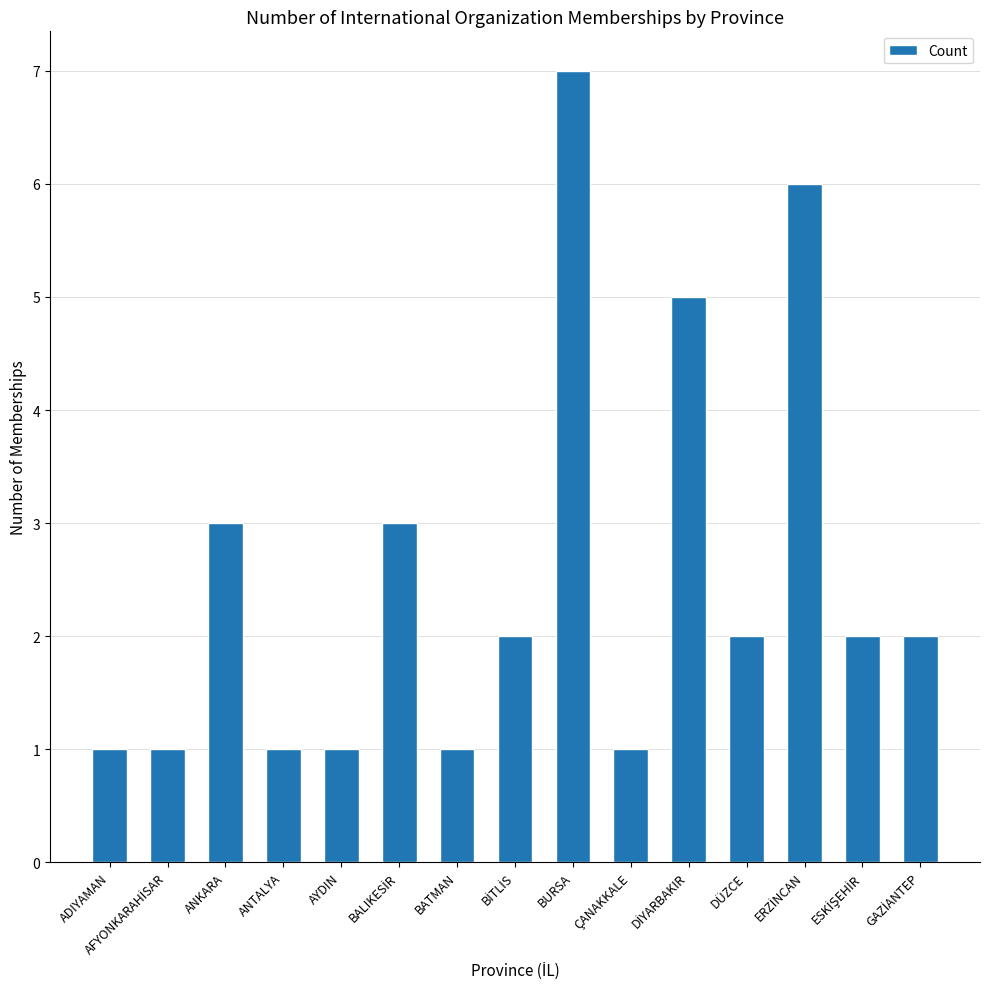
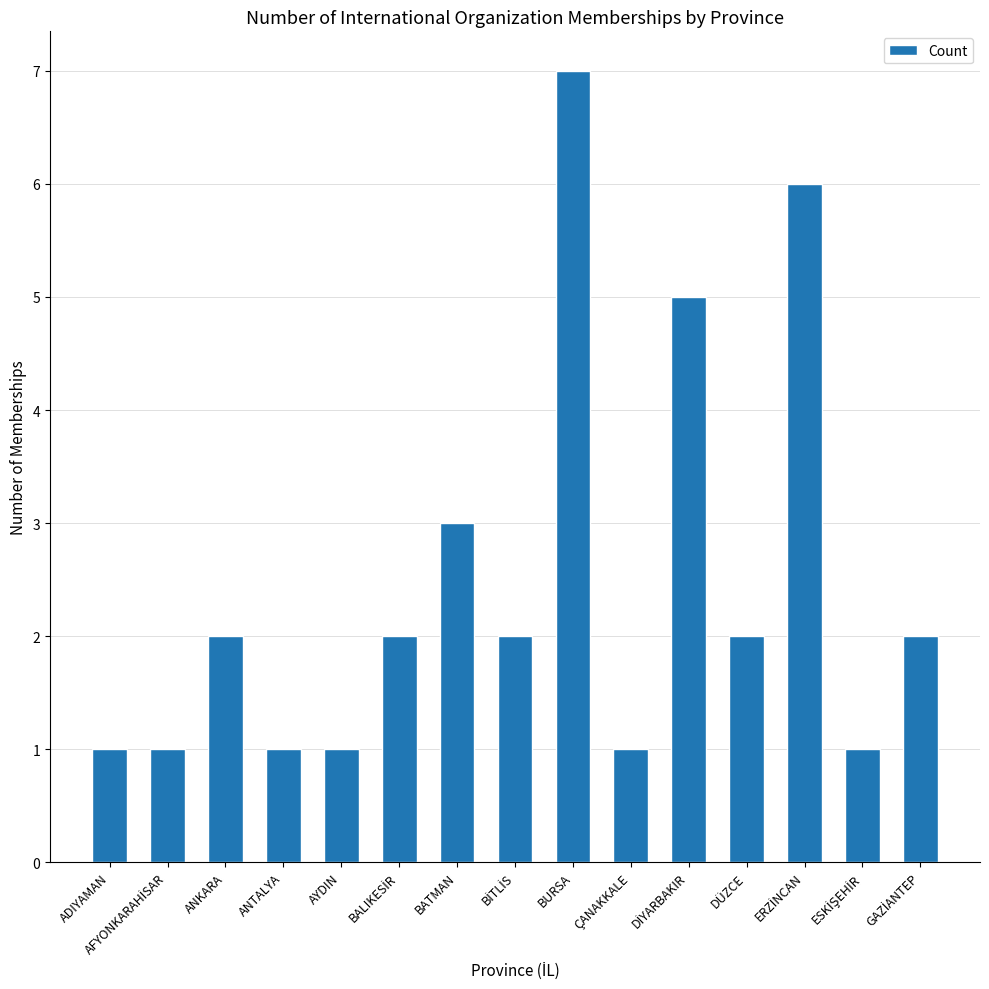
ANKARA: 3 -> 2
BALIKESİR: 3 -> 2
BATMAN: 1 -> 3
ESKİŞEHİR: 2 -> 1
